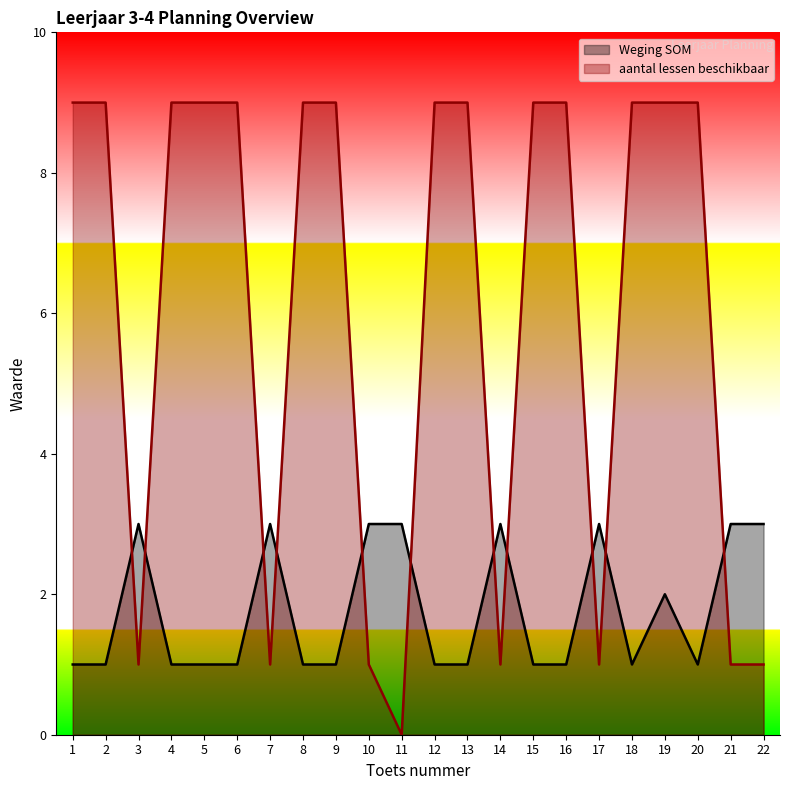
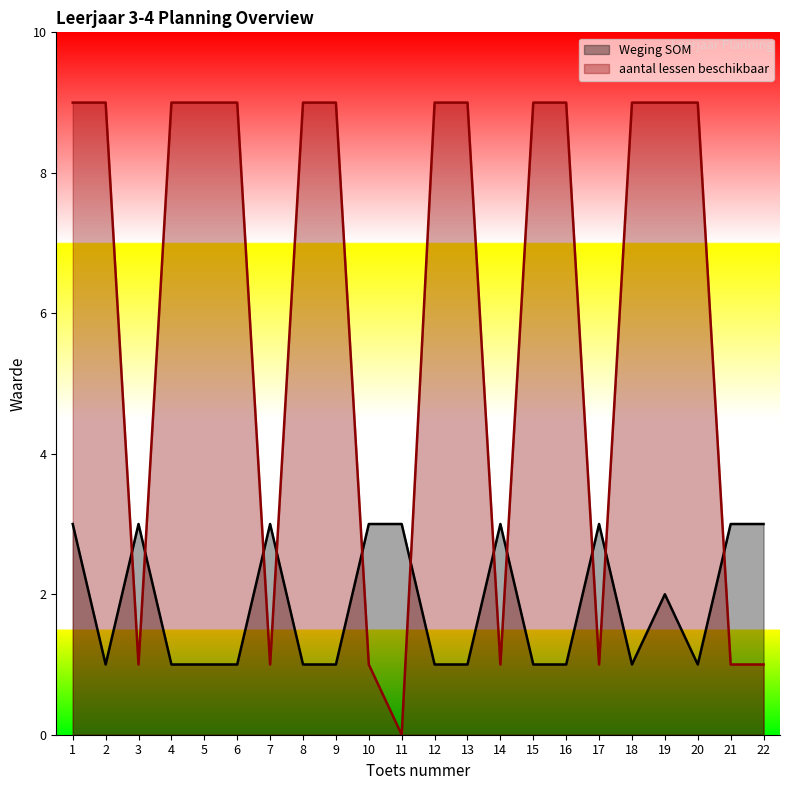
Weging SOM, 1: 1 -> 3
